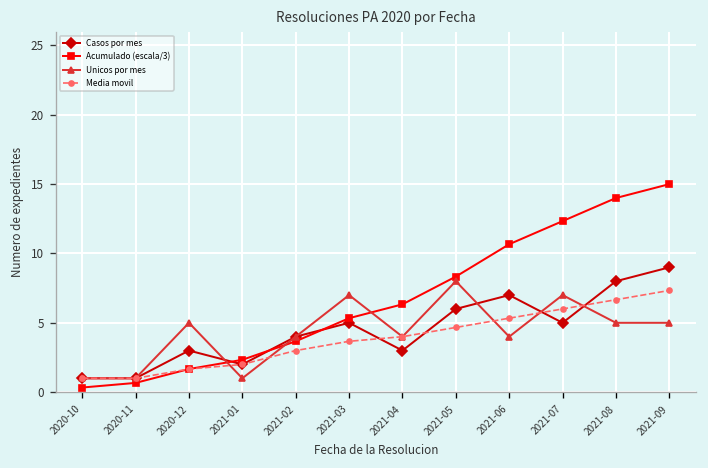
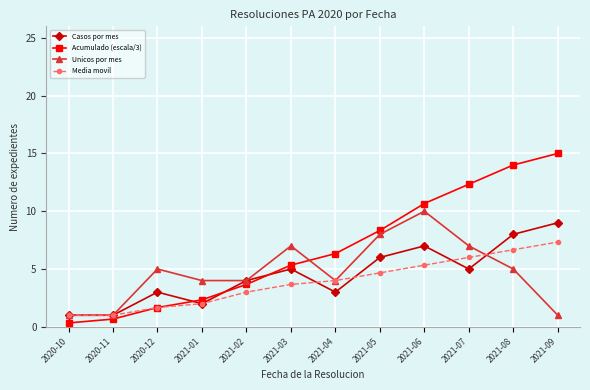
Unicos por mes, 2021-01: 1 -> 4
Unicos por mes, 2021-06: 4 -> 10
Unicos por mes, 2021-09: 5 -> 1
